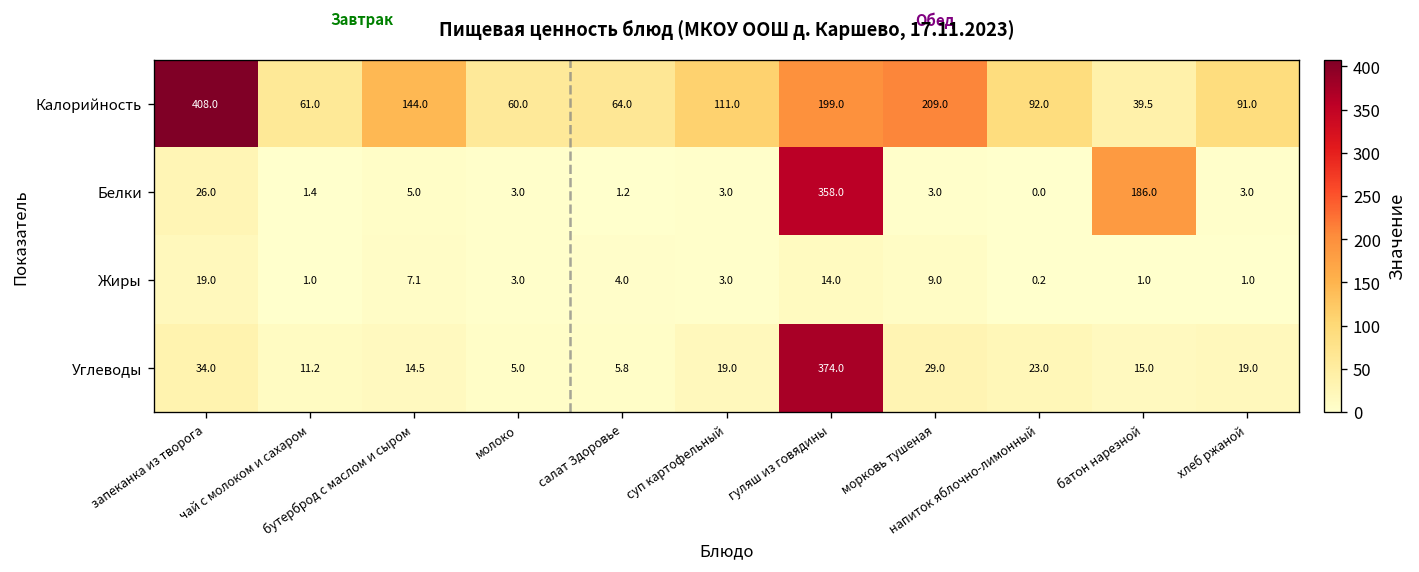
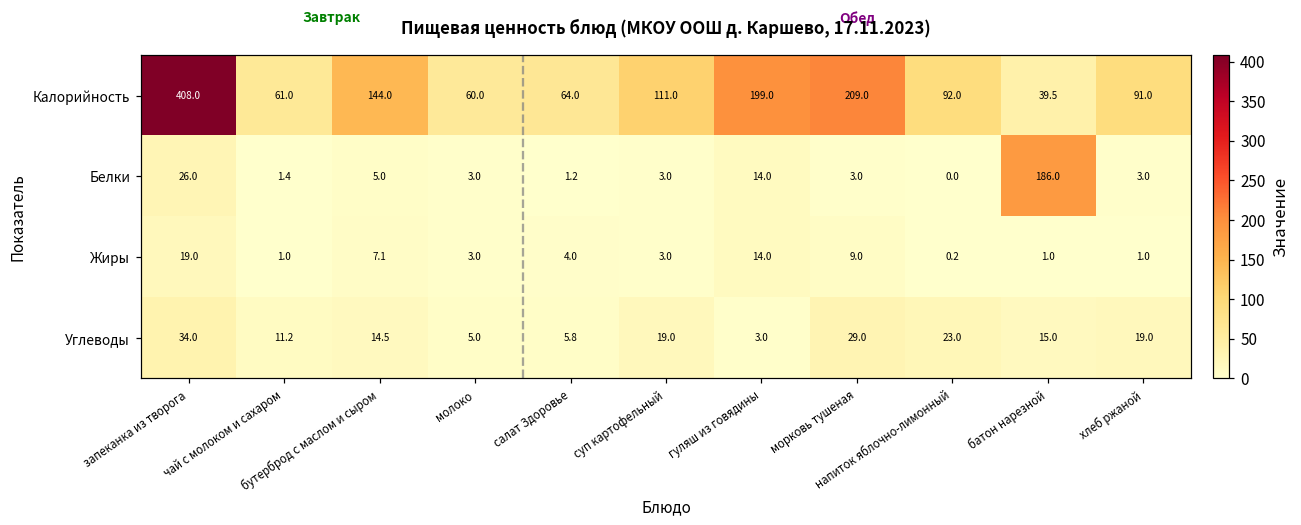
Белки, гуляш из говядины: 358.0 -> 14.0
Углеводы, гуляш из говядины: 374.0 -> 3.0
